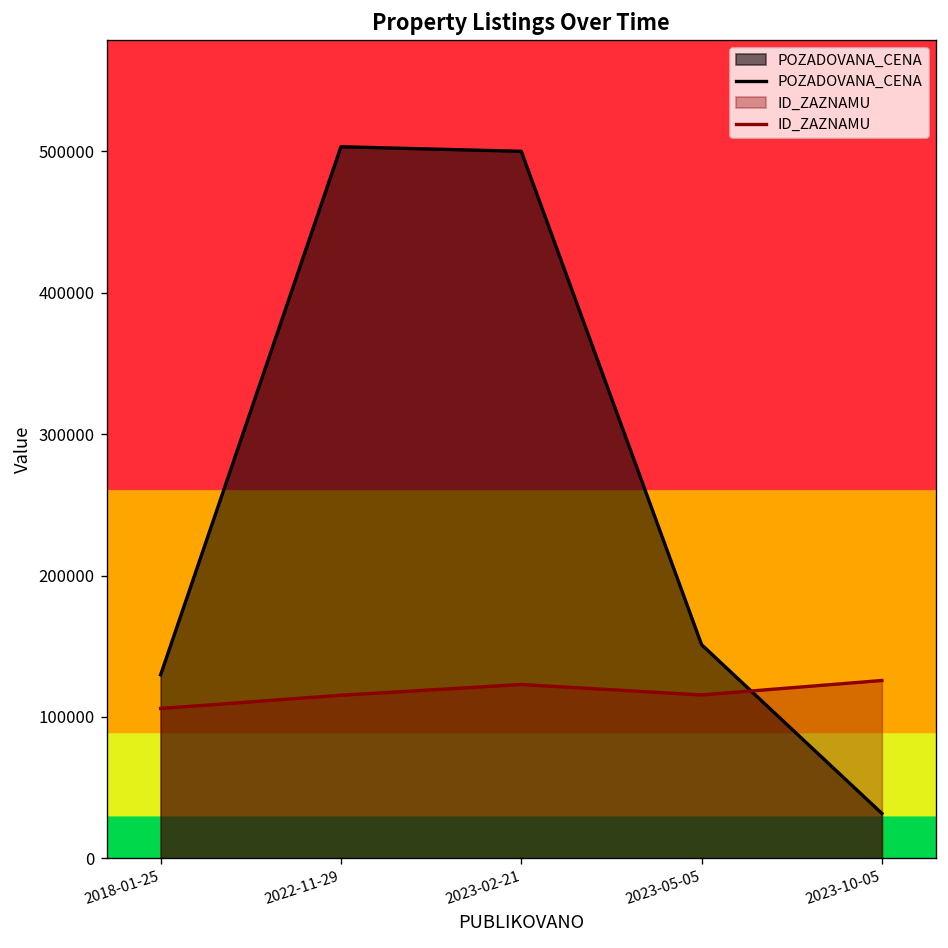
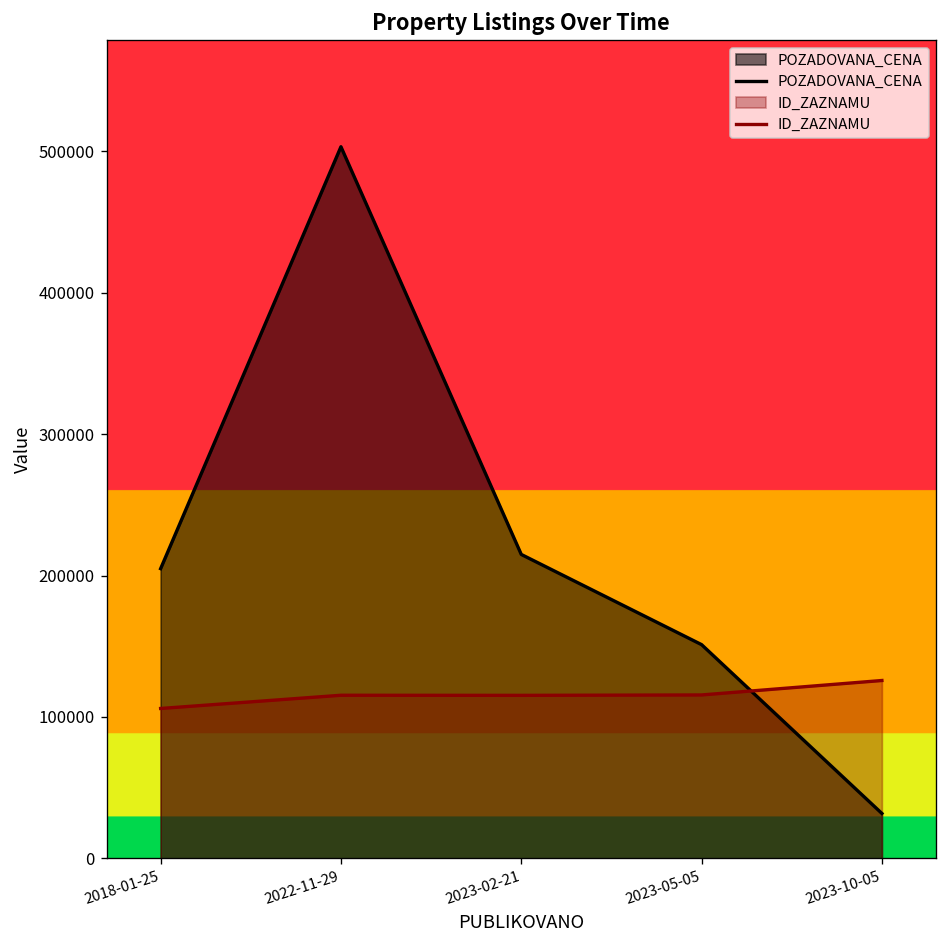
POZADOVANA_CENA, 2018-01-25: 130000 -> 205000
POZADOVANA_CENA, 2023-02-21: 500000 -> 215000
ID_ZAZNAMU, 2023-02-21: 123000 -> 115000
